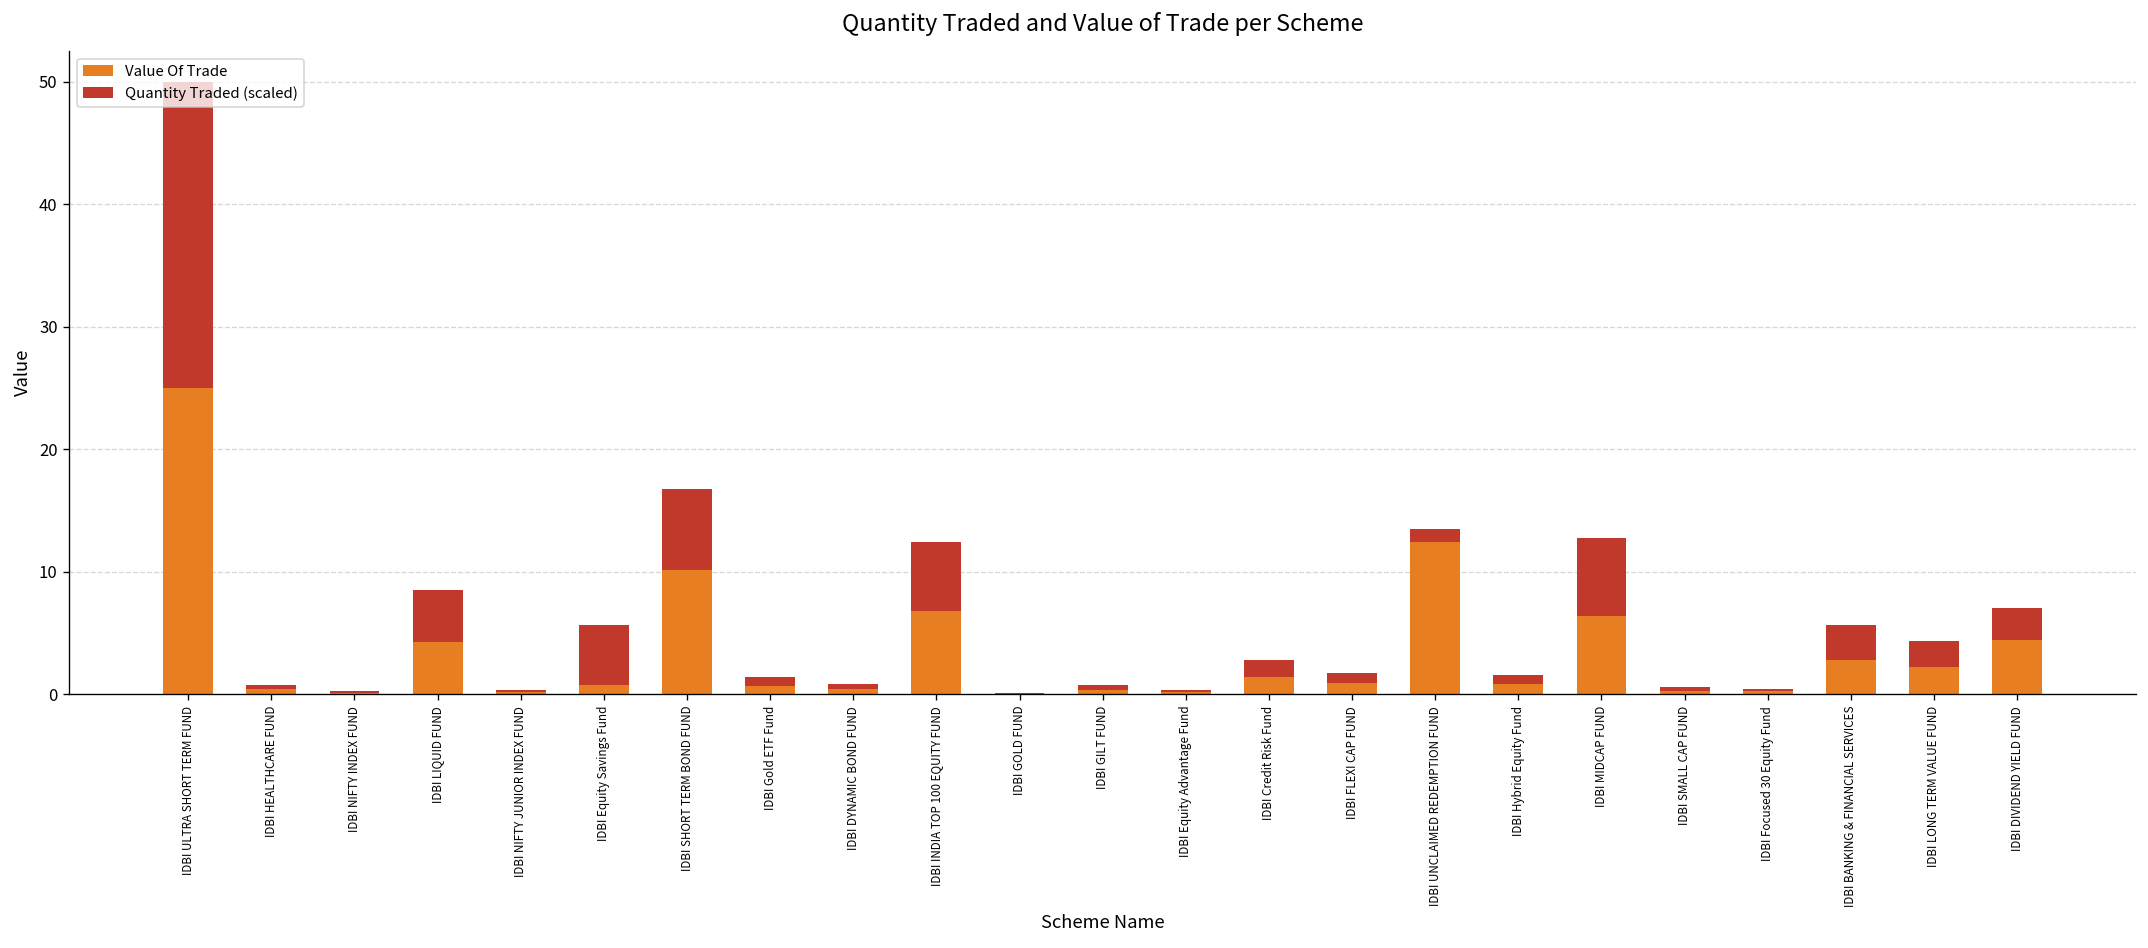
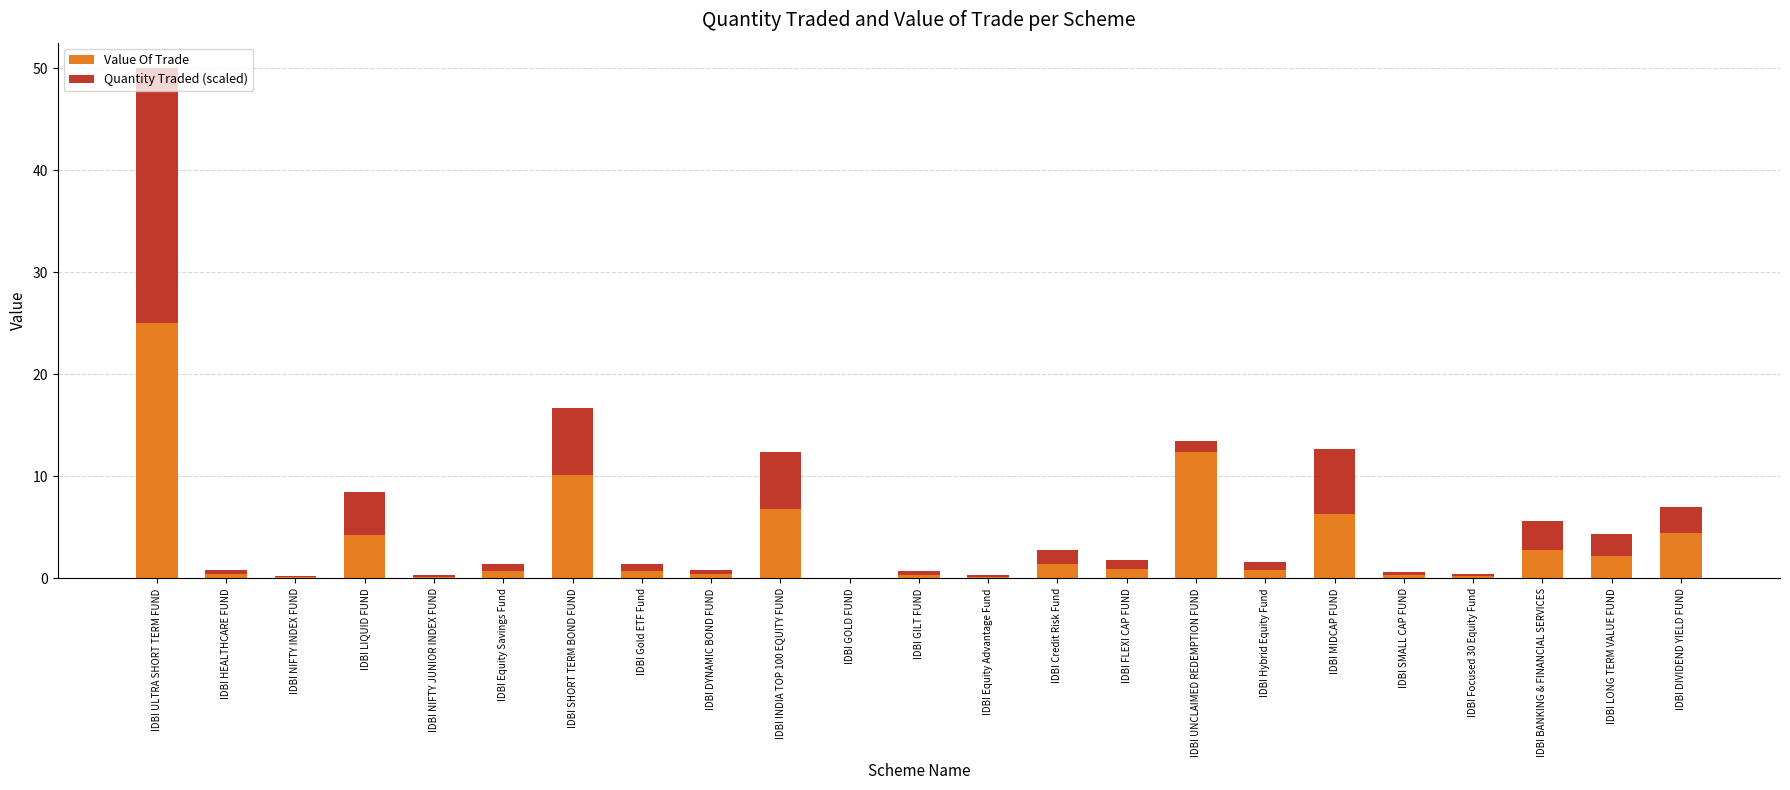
Quantity Traded (scaled), IDBI Equity Savings Fund: 4.9 -> 0.7
